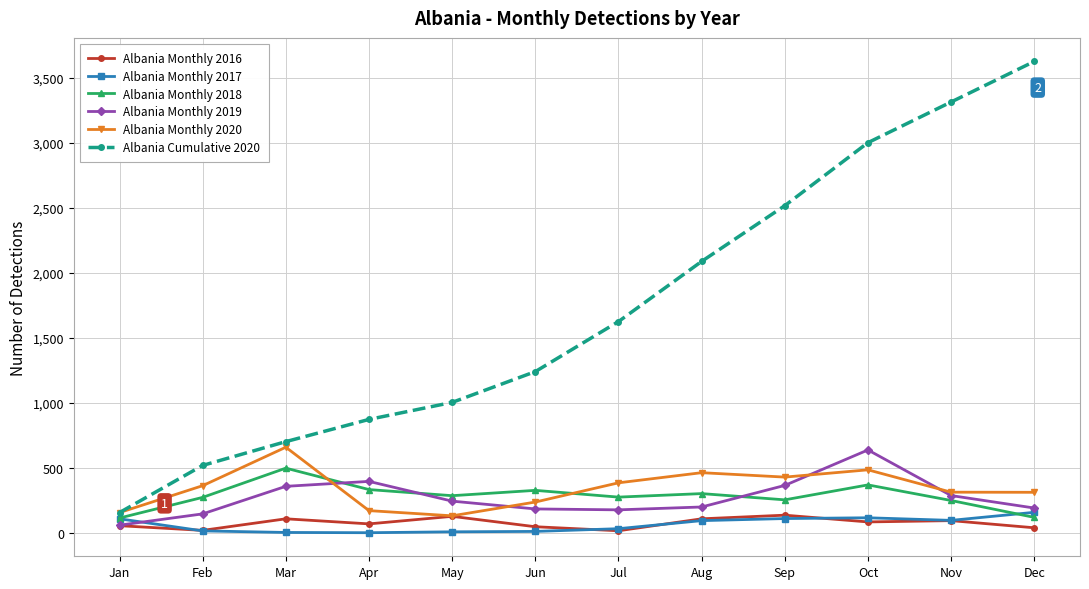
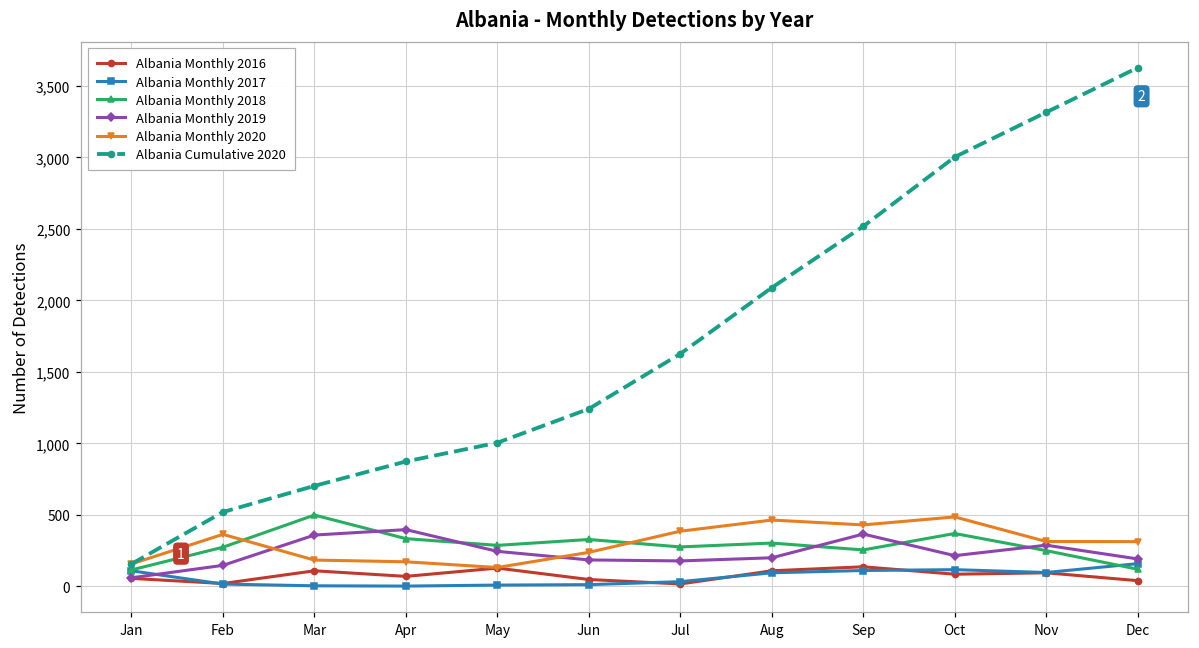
Albania Monthly 2020, Mar: 660 -> 180
Albania Monthly 2019, Oct: 640 -> 210
